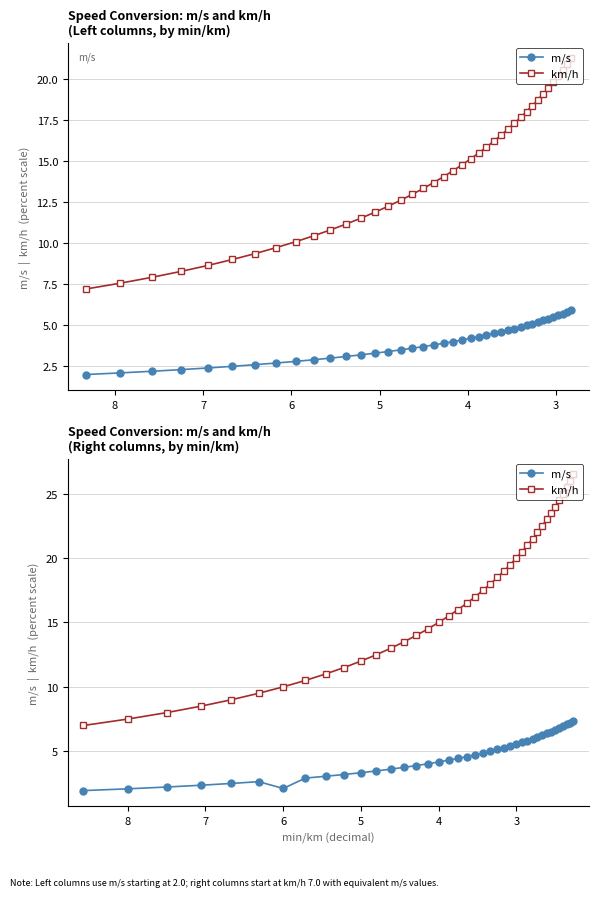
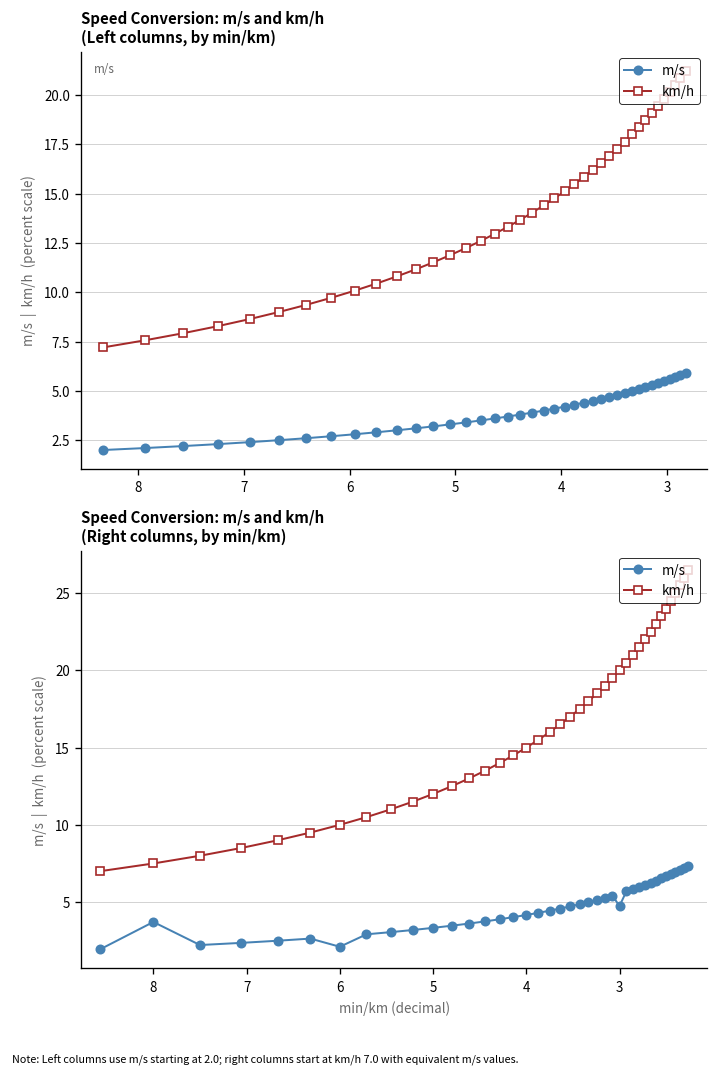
Speed Conversion: m/s and km/h (Right columns, by min/km), m/s, 8: 2.1 -> 3.7
Speed Conversion: m/s and km/h (Right columns, by min/km), m/s, 3: 5.6 -> 4.7
